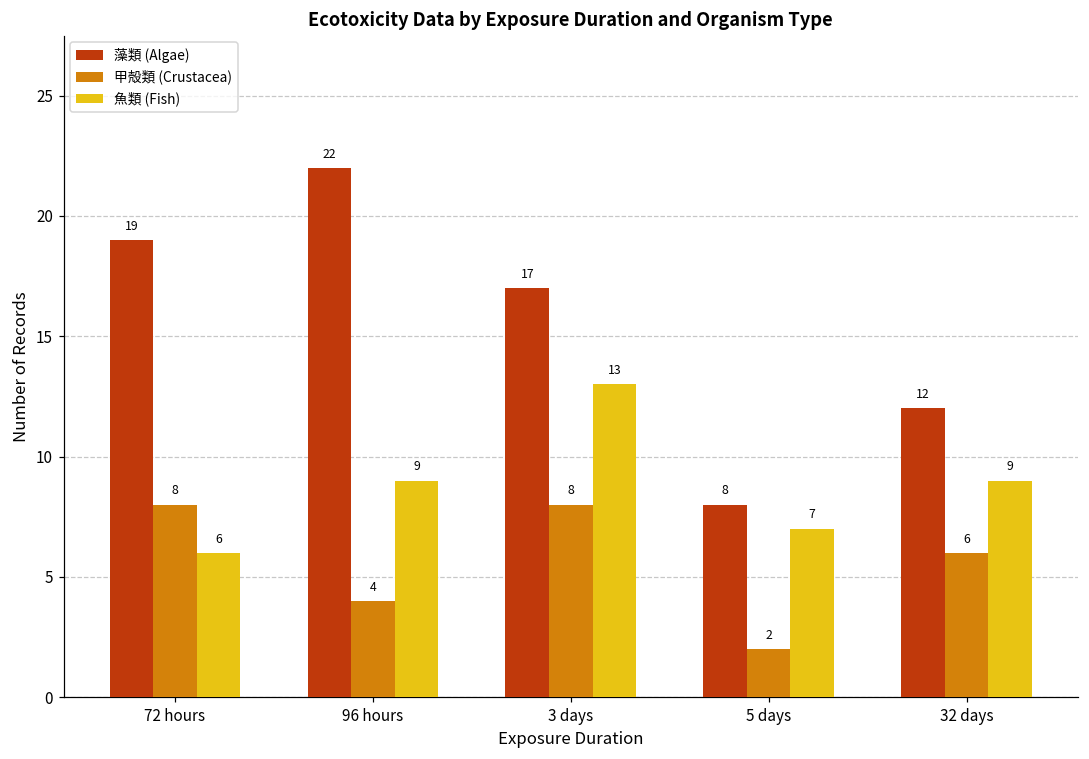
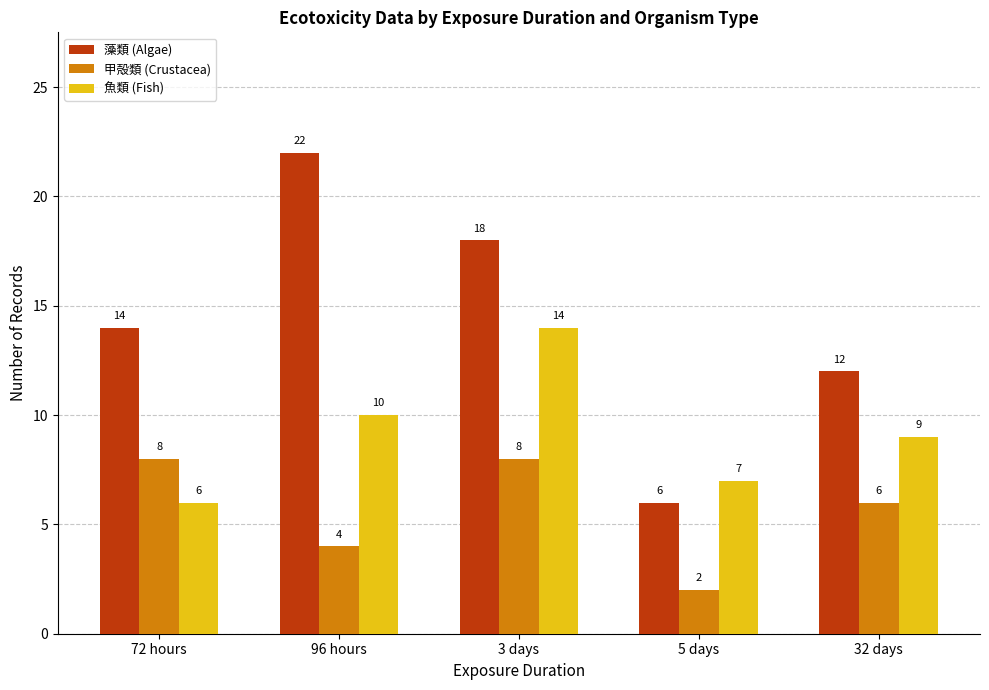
藻類 (Algae), 72 hours: 19 -> 14
魚類 (Fish), 96 hours: 9 -> 10
藻類 (Algae), 3 days: 17 -> 18
魚類 (Fish), 3 days: 13 -> 14
藻類 (Algae), 5 days: 8 -> 6
